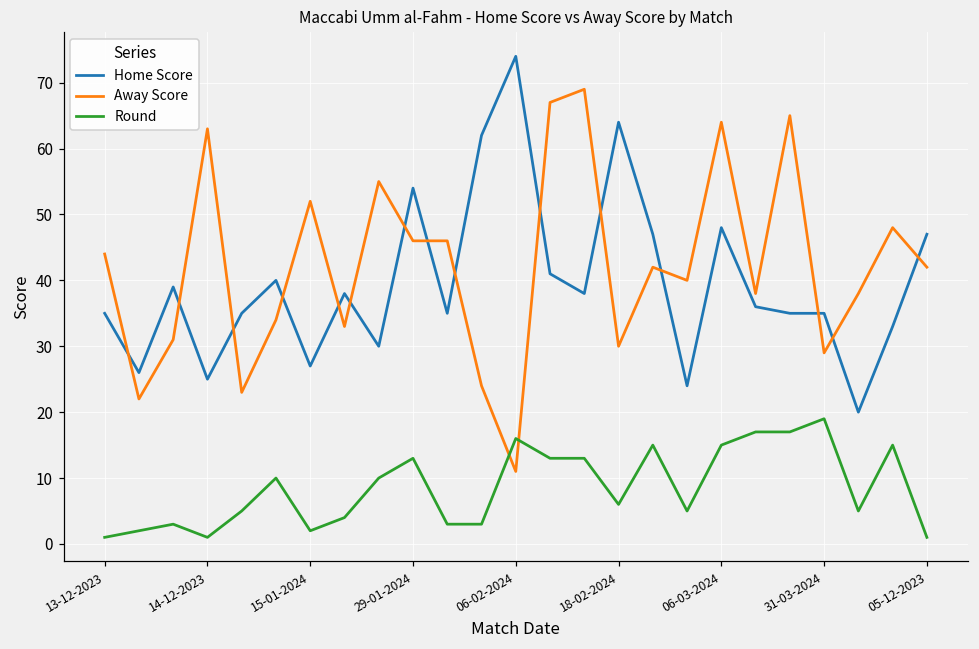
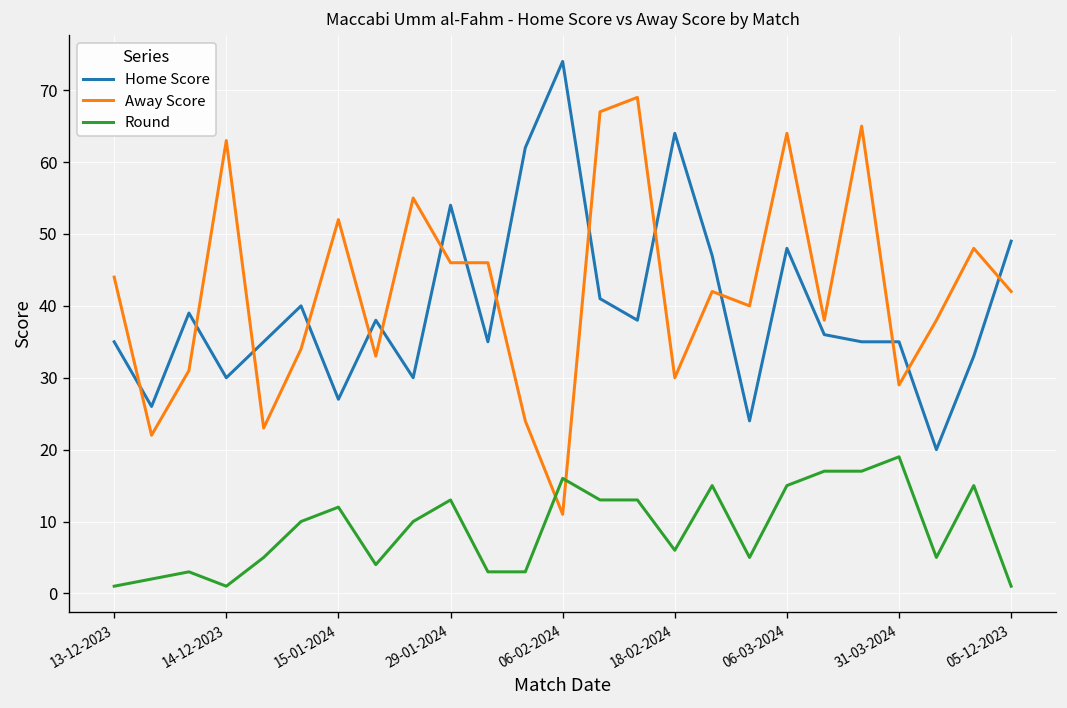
Home Score, 14-12-2023: 25 -> 30
Round, 15-01-2024: 2 -> 12
Home Score, 05-12-2023: 47 -> 49
